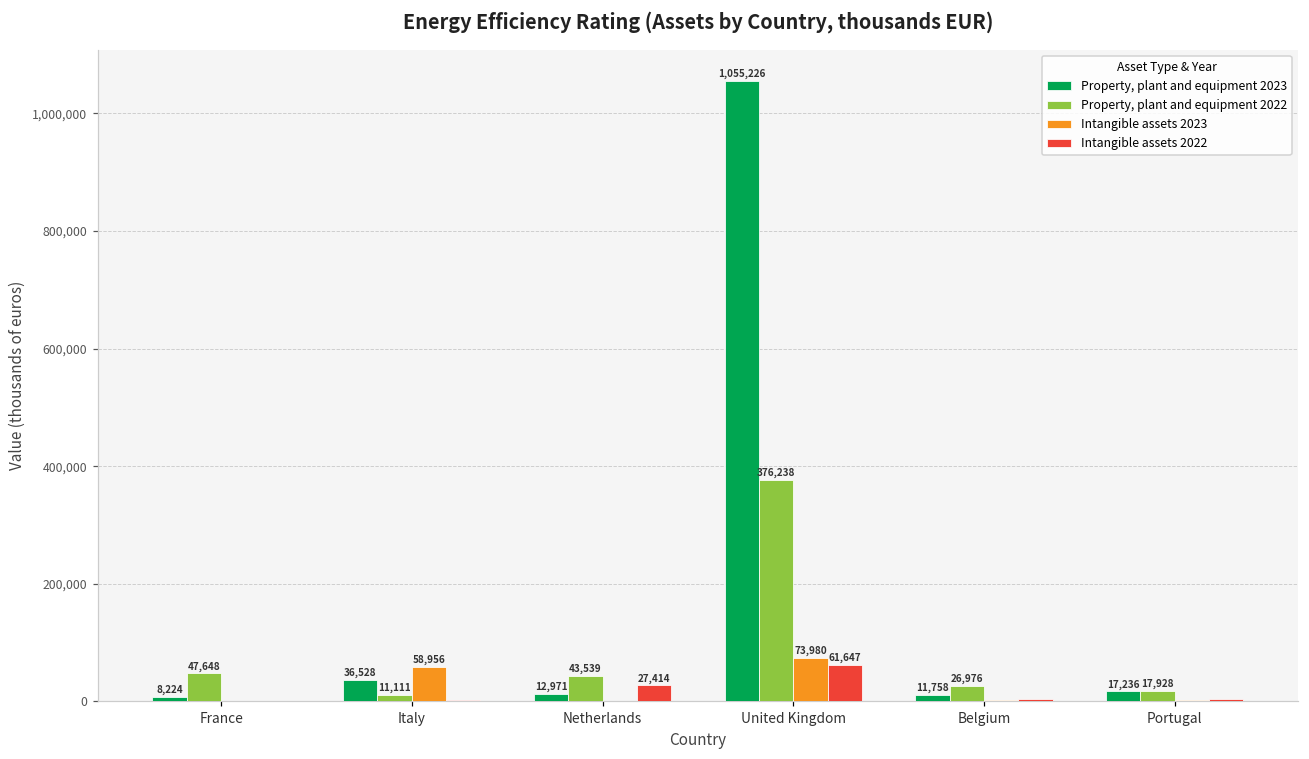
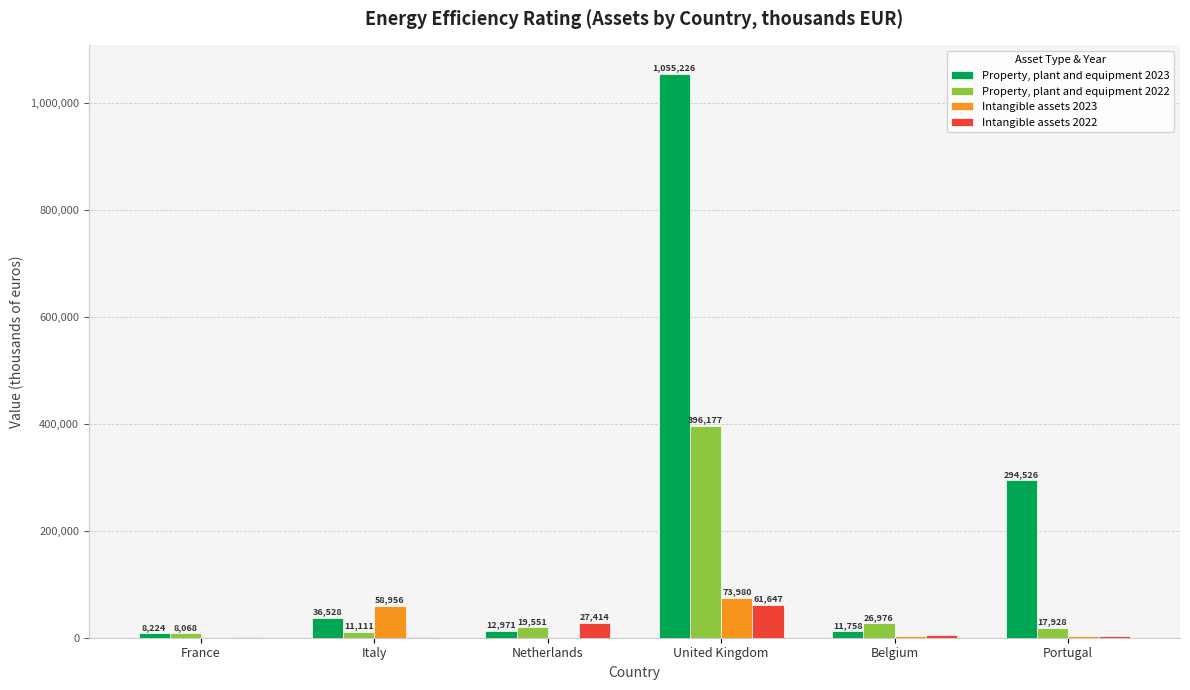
Property, plant and equipment 2022, France: 47,648 -> 8,068
Property, plant and equipment 2022, Netherlands: 43,539 -> 19,551
Property, plant and equipment 2022, United Kingdom: 376,238 -> 396,177
Property, plant and equipment 2023, Portugal: 17,236 -> 294,526
